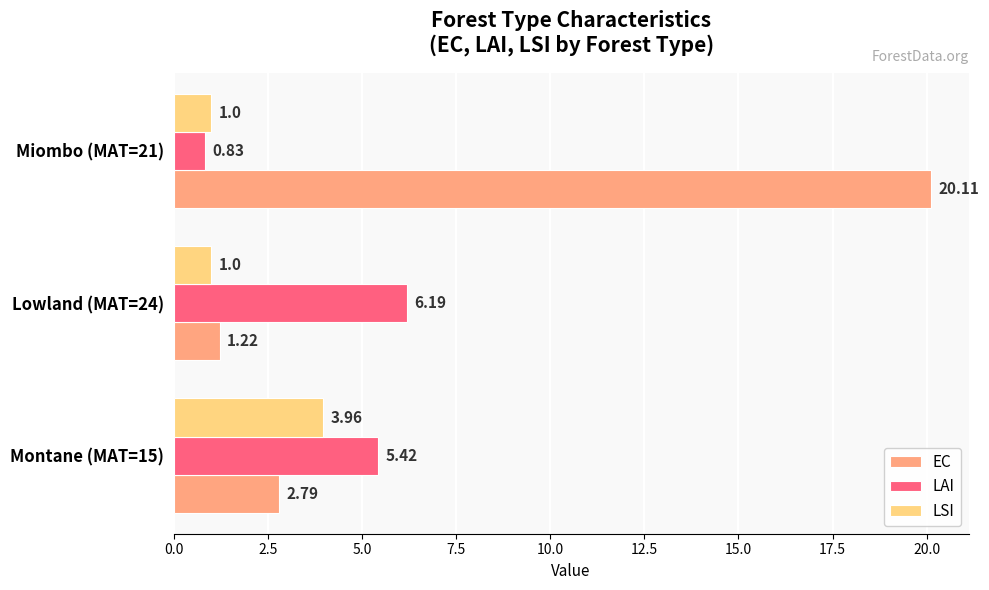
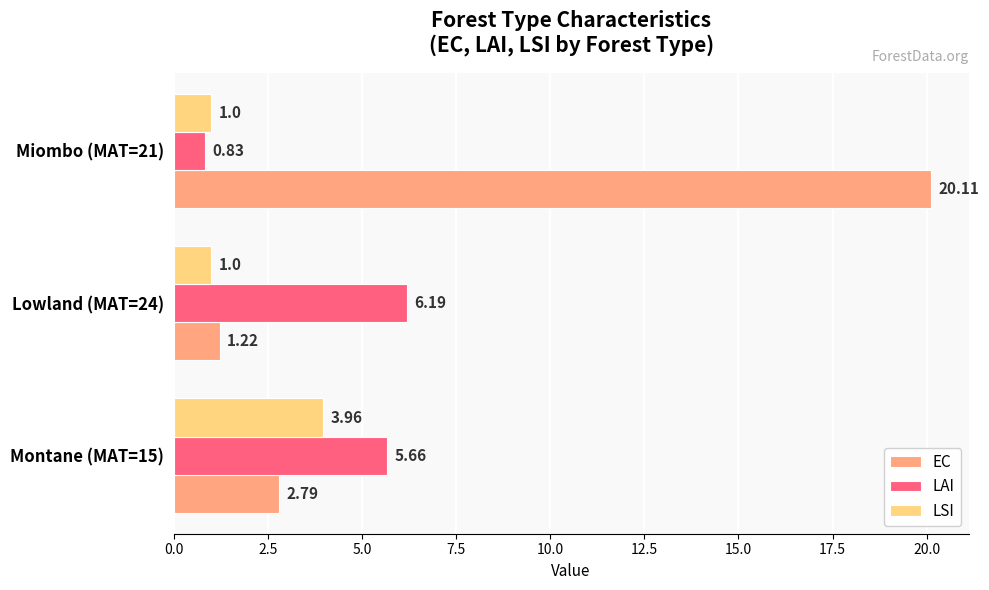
LAI, Montane (MAT=15): 5.42 -> 5.66
